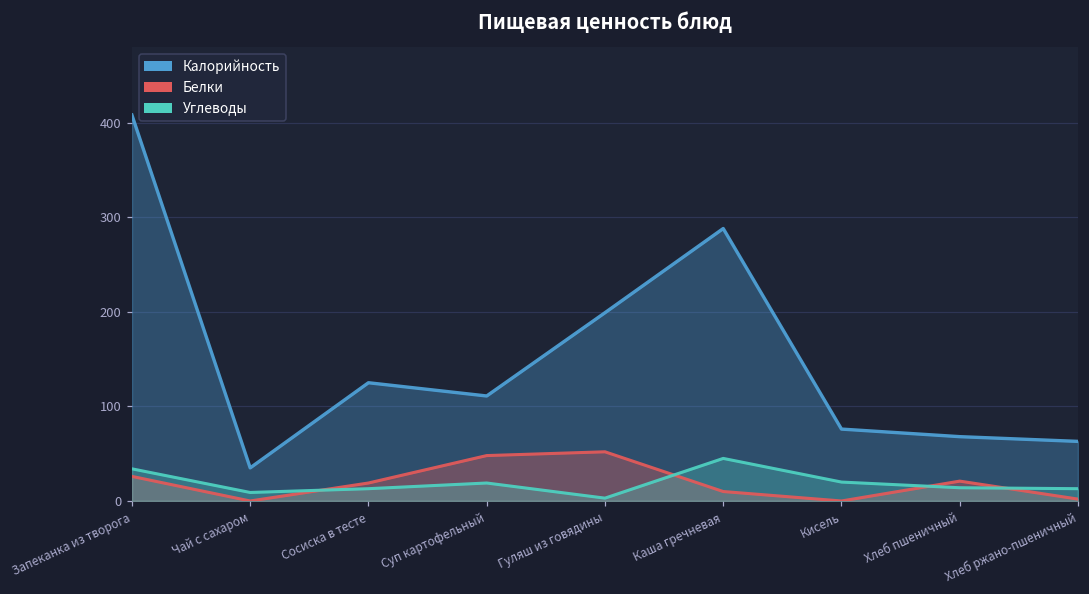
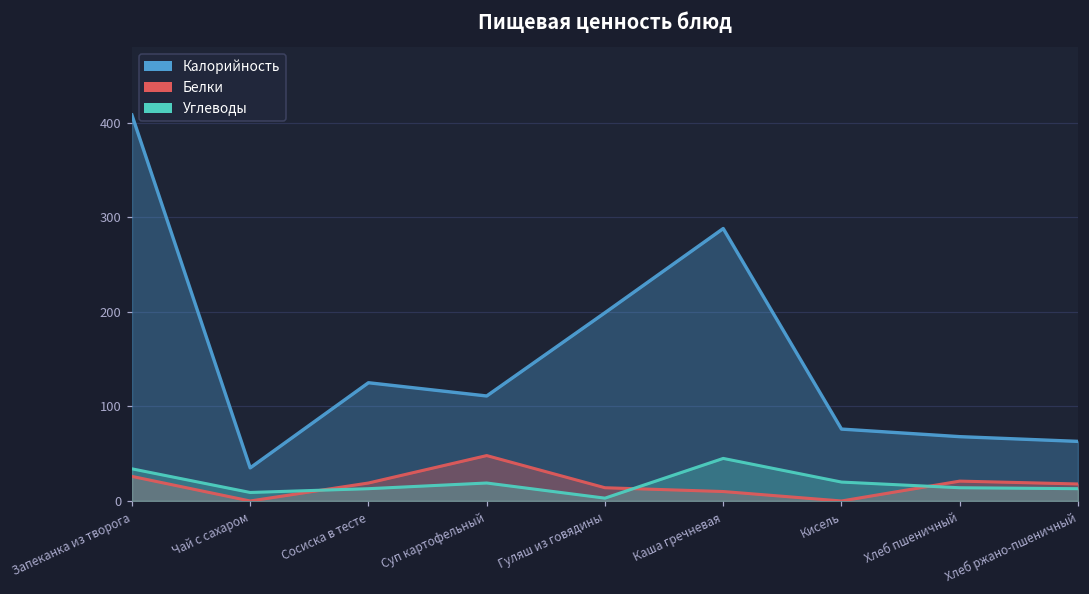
Белки, Гуляш из говядины: 50 -> 10
Белки, Хлеб ржано-пшеничный: 0 -> 20
